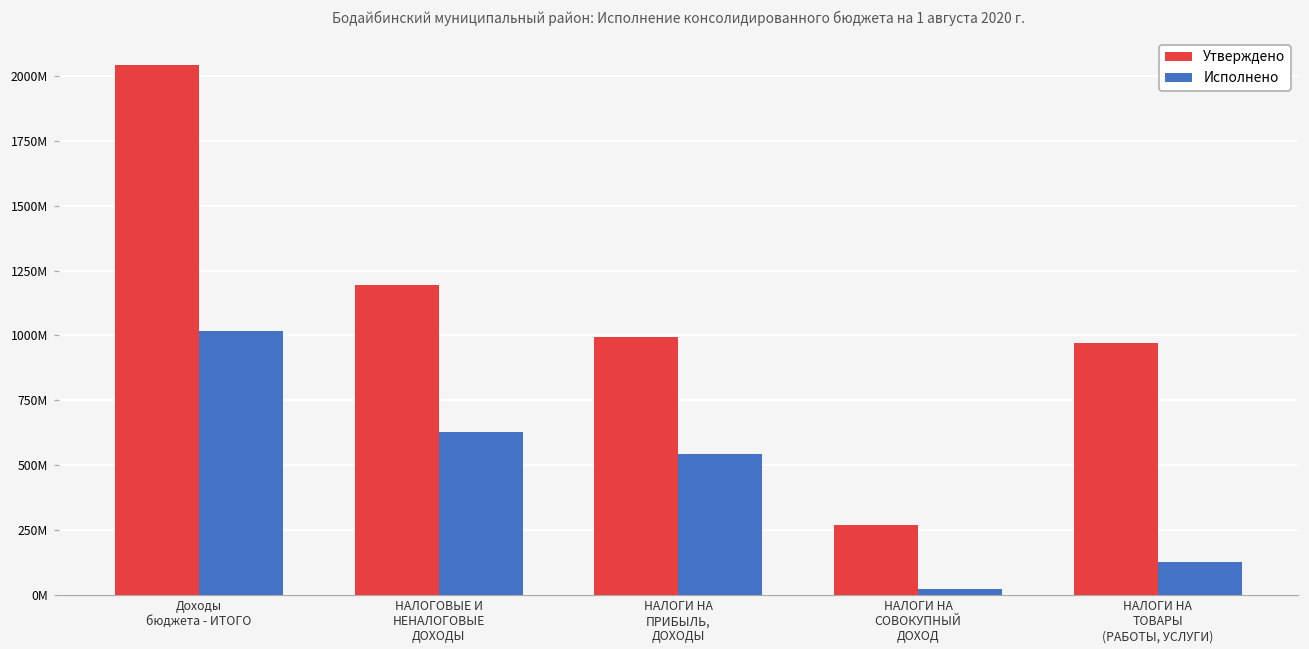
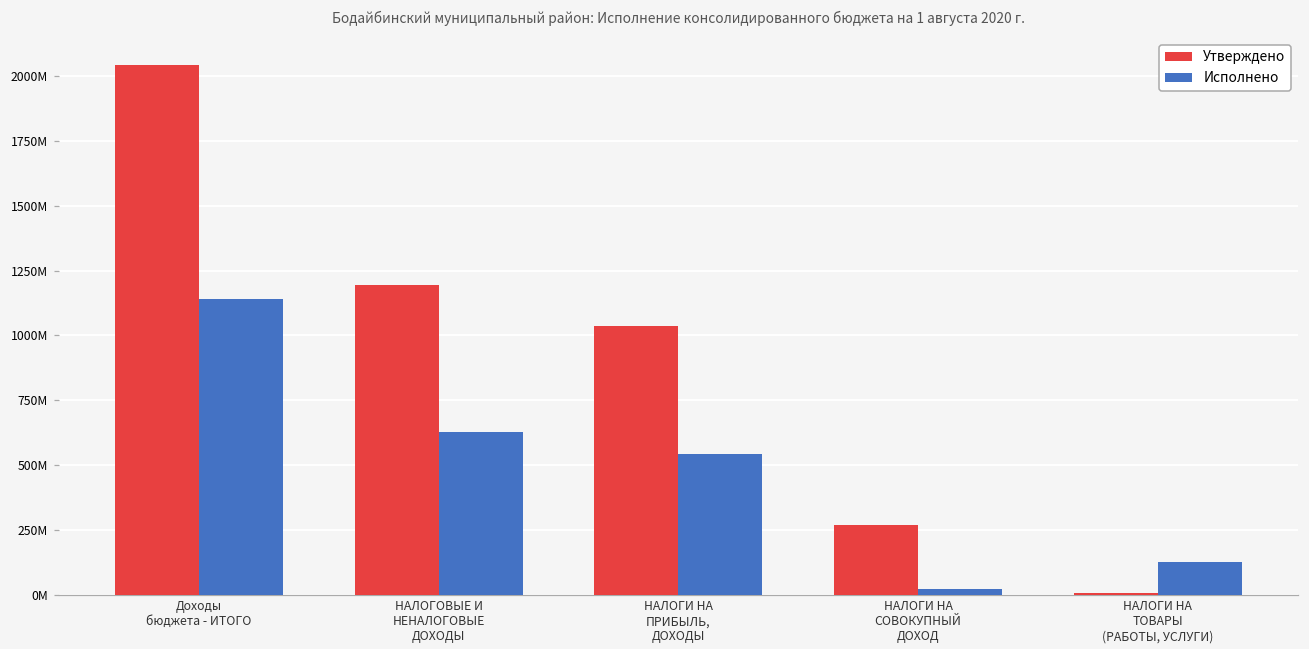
Исполнено, Доходы бюджета - ИТОГО: 1020000000 -> 1140000000
Утверждено, НАЛОГИ НА ПРИБЫЛЬ, ДОХОДЫ: 1000000000 -> 1040000000
Утверждено, НАЛОГИ НА ТОВАРЫ (РАБОТЫ, УСЛУГИ): 970000000 -> 10000000
